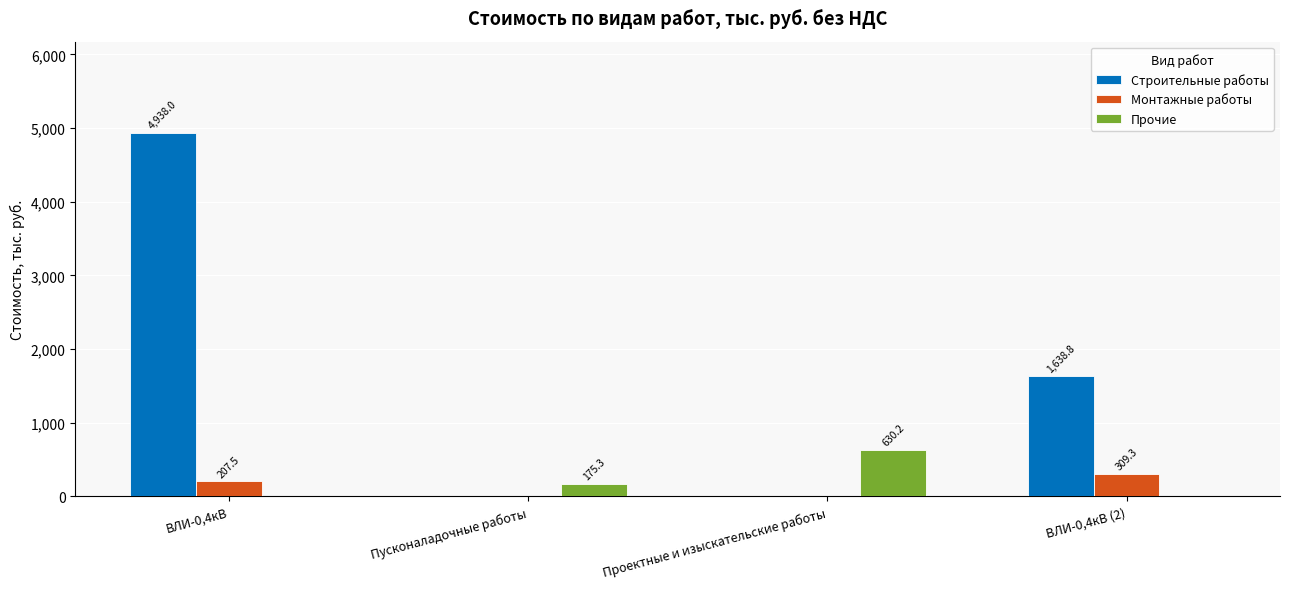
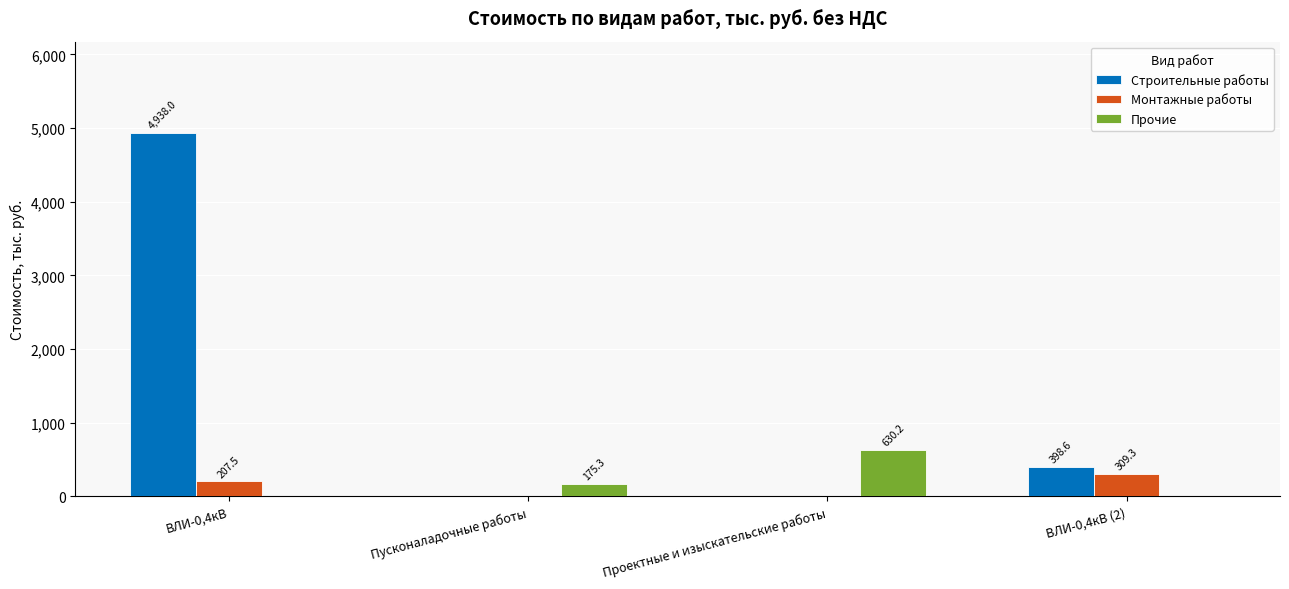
Строительные работы, ВЛИ-0,4кВ (2): 1,638.8 -> 398.6
